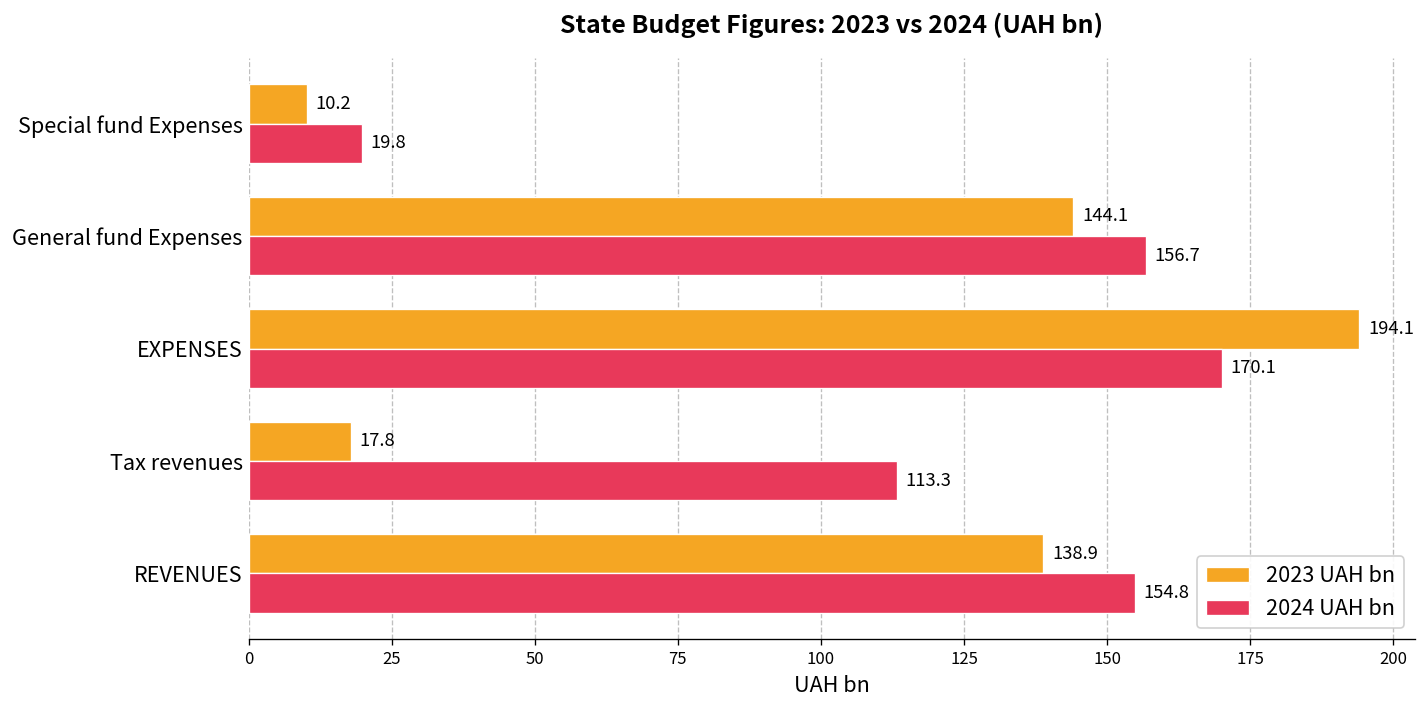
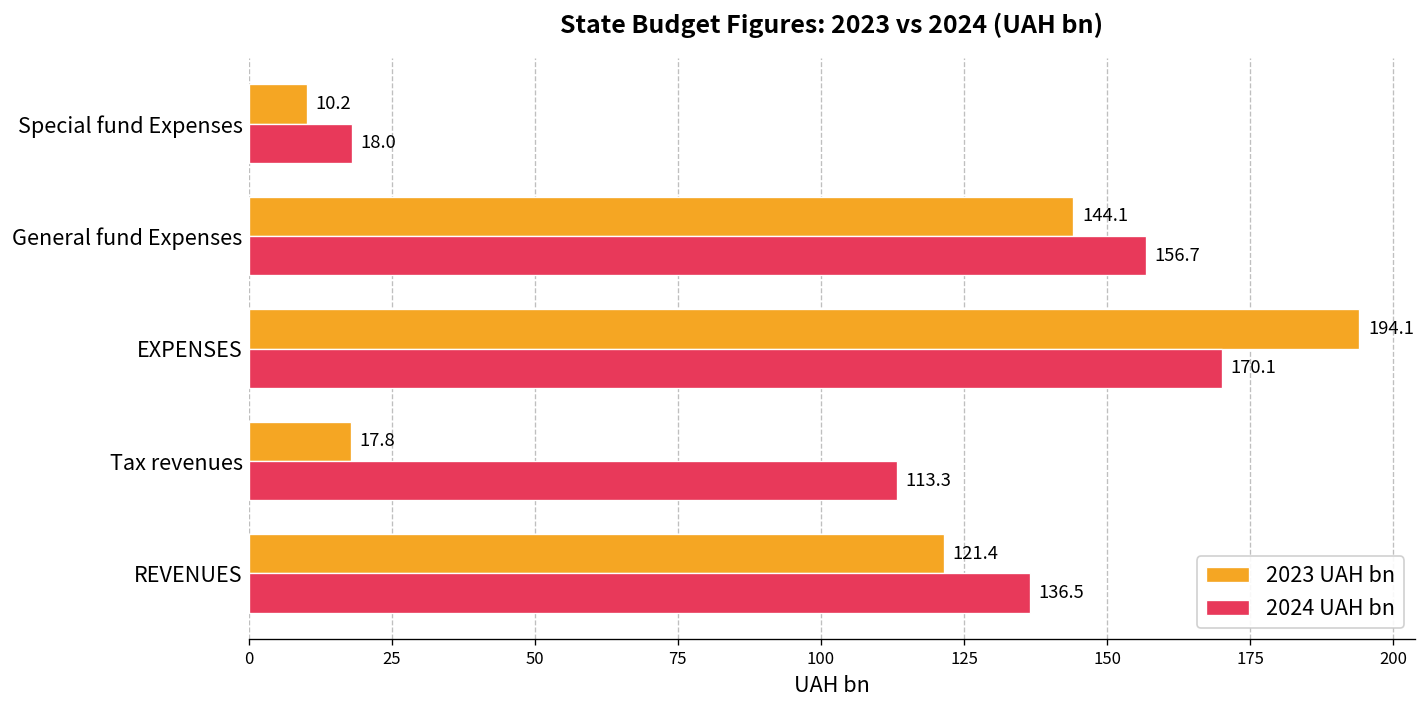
2024 UAH bn, Special fund Expenses: 19.8 -> 18.0
2023 UAH bn, REVENUES: 138.9 -> 121.4
2024 UAH bn, REVENUES: 154.8 -> 136.5
